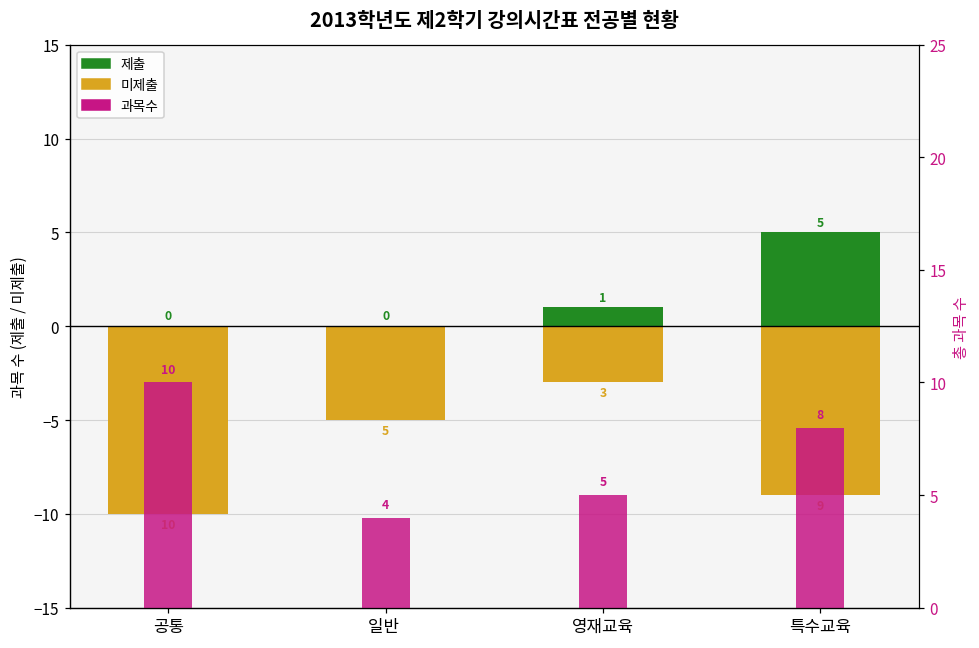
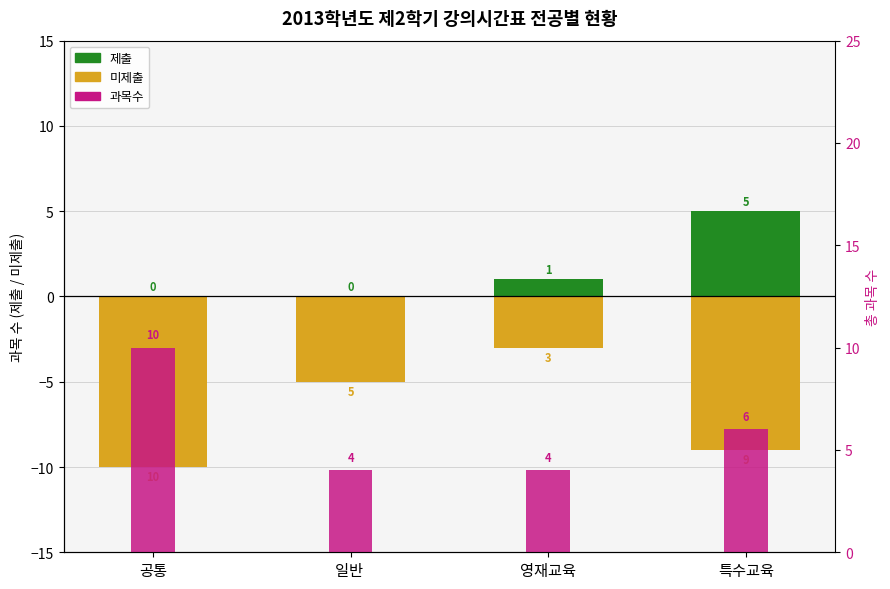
과목수, 영재교육: 5 -> 4
과목수, 특수교육: 8 -> 6
